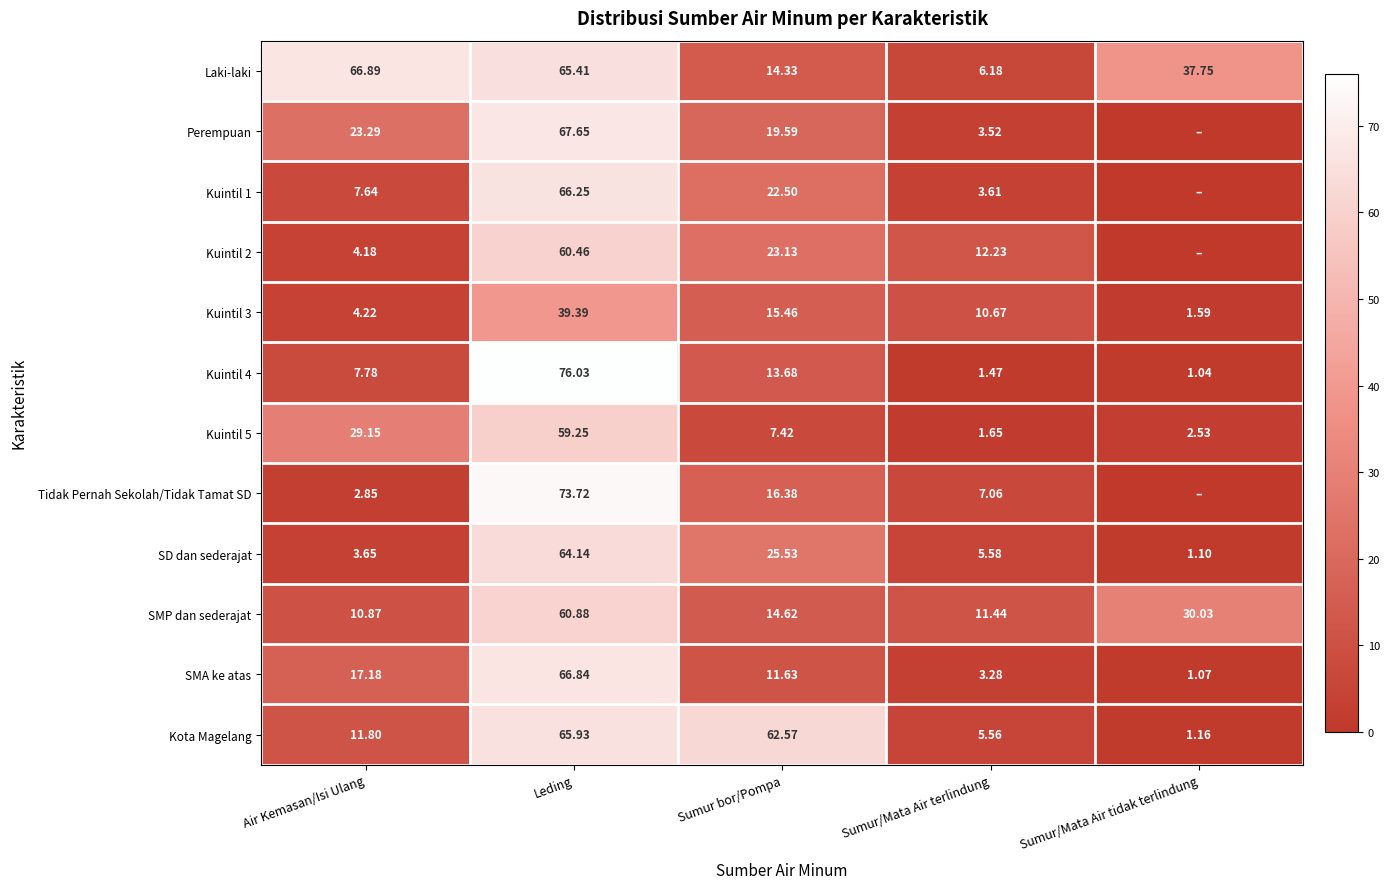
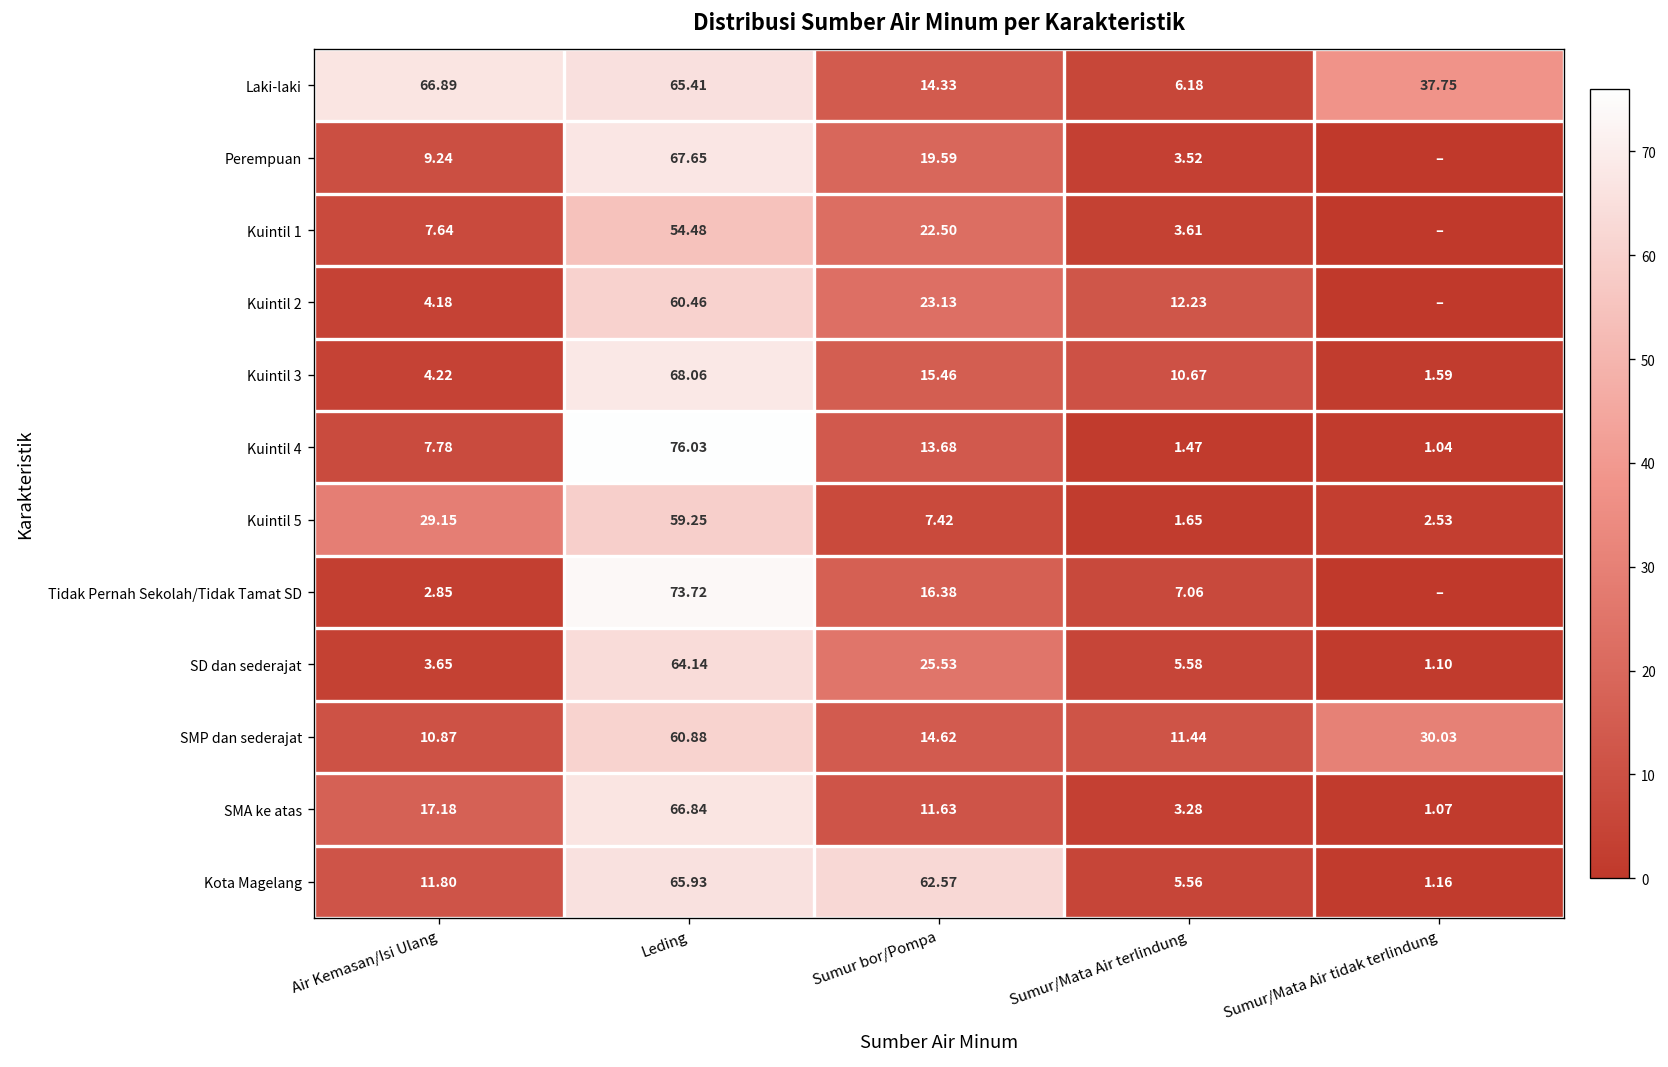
Perempuan, Air Kemasan/Isi Ulang: 23.29 -> 9.24
Kuintil 1, Leding: 66.25 -> 54.48
Kuintil 3, Leding: 39.39 -> 68.06
